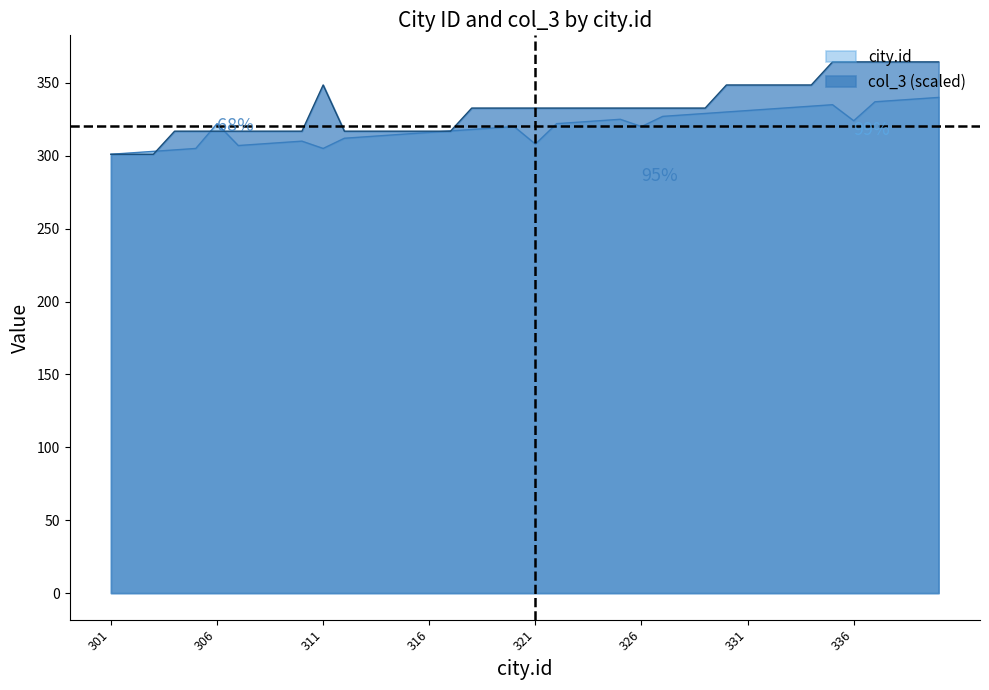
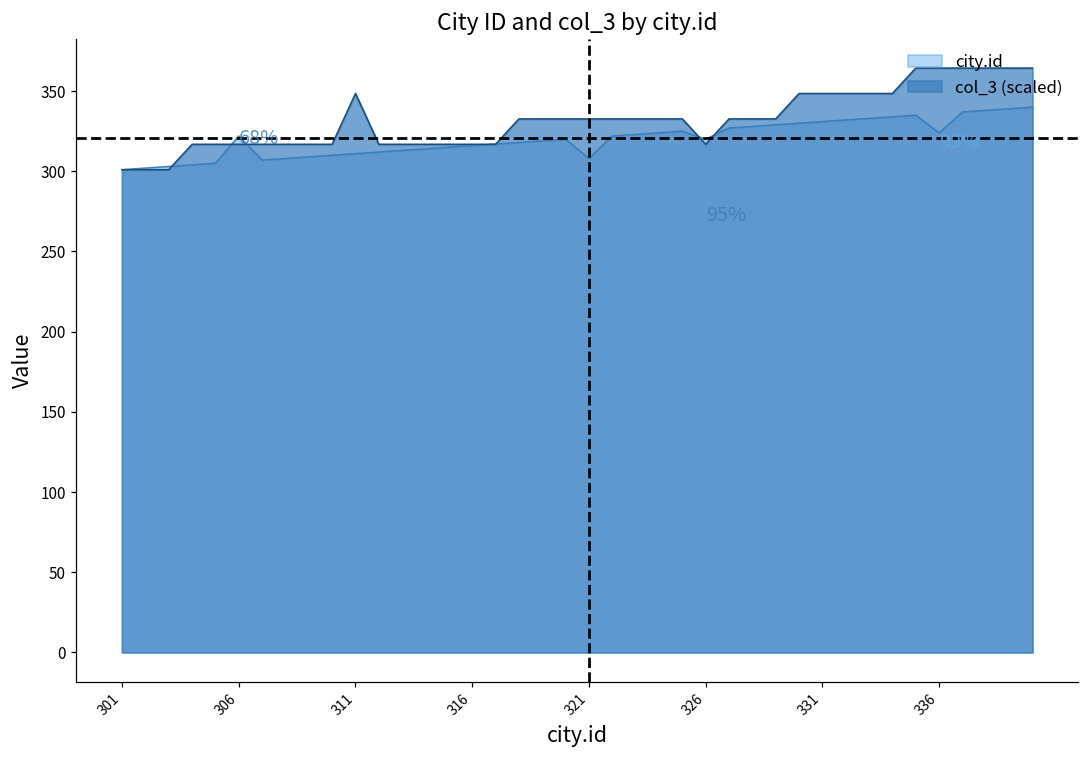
city.id, 311: 305 -> 311
col_3 (scaled), 326: 333 -> 317
